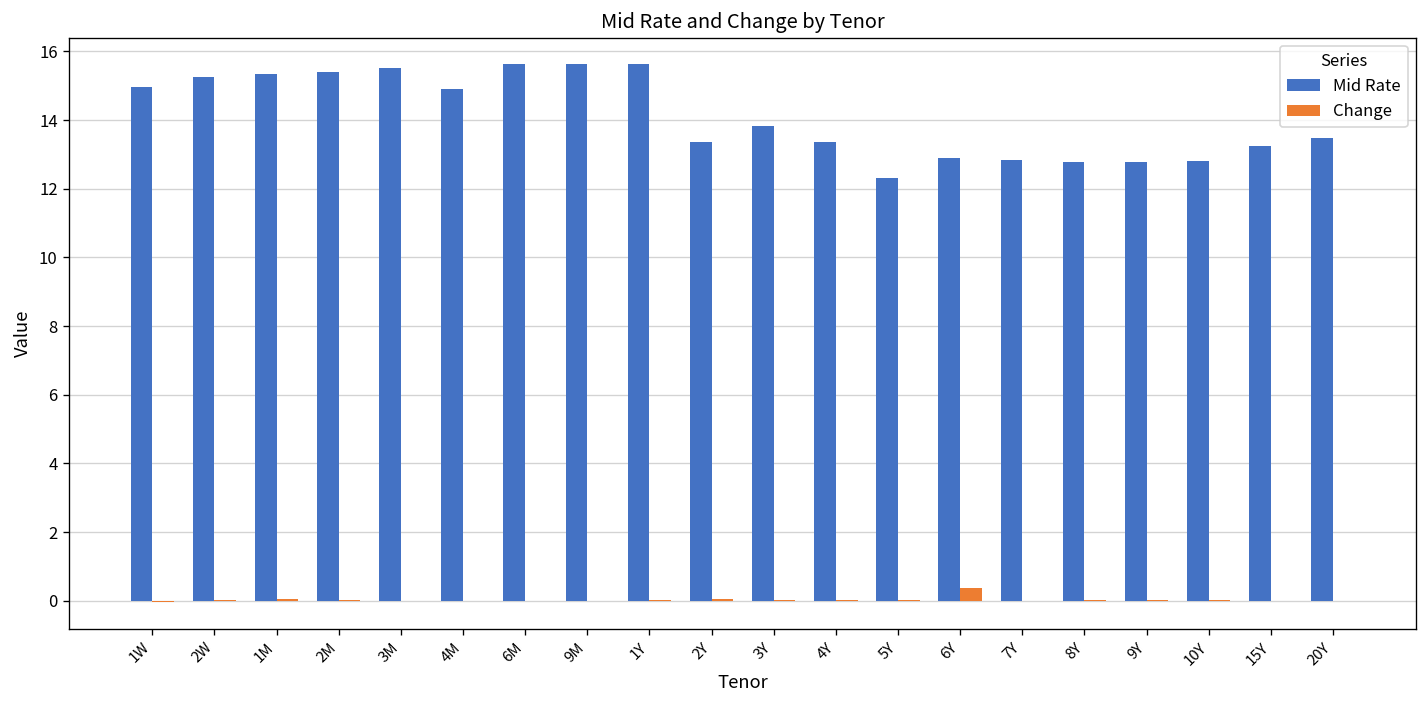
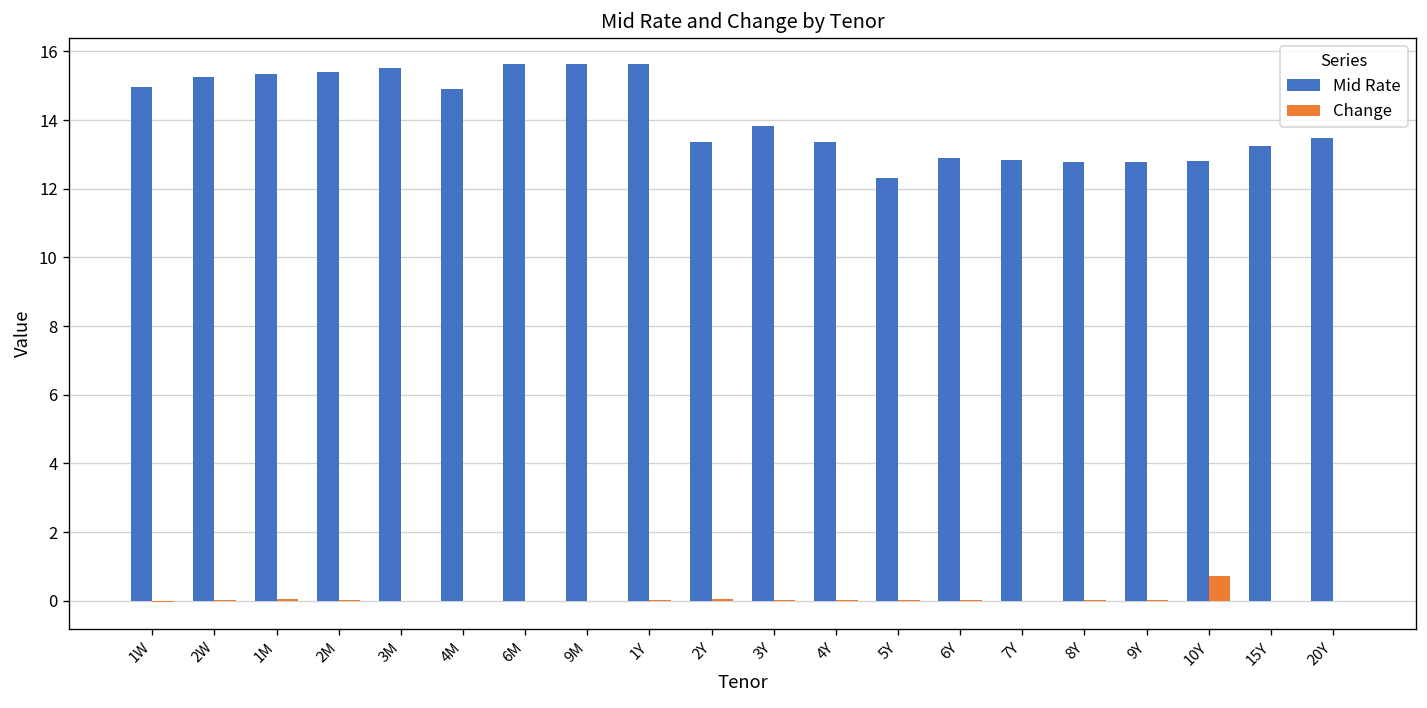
Change, 6Y: 0.4 -> 0.0
Change, 10Y: 0.0 -> 0.7
